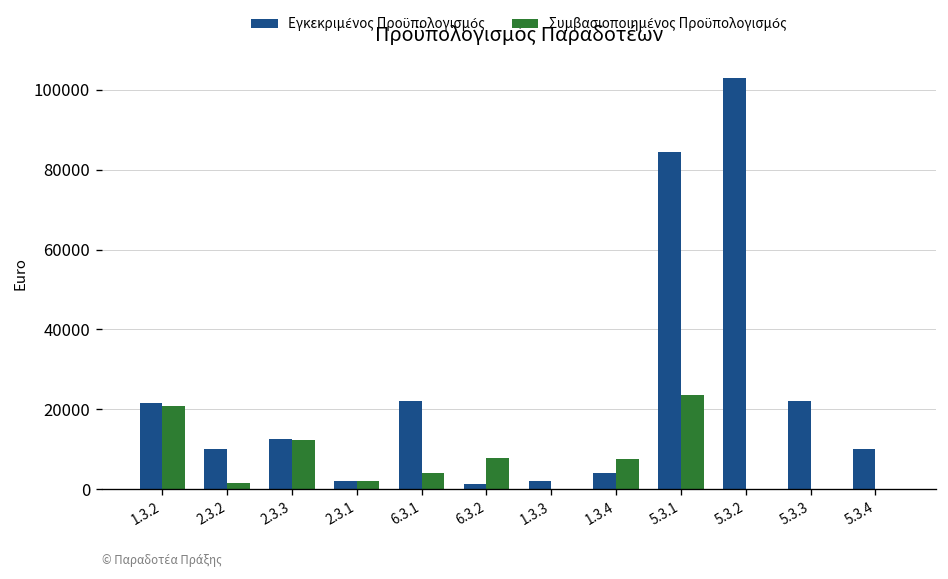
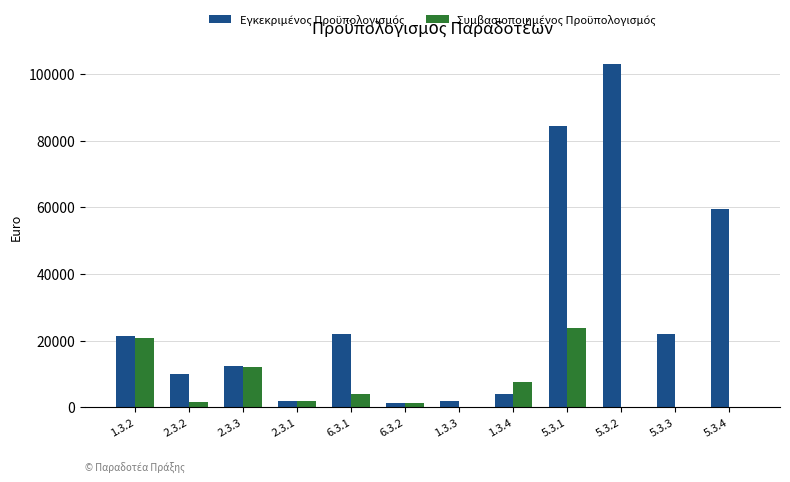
Συμβασιοποιημένος Προϋπολογισμός, 6.3.2: 8000 -> 1000
Εγκεκριμένος Προϋπολογισμός, 5.3.4: 10000 -> 60000
